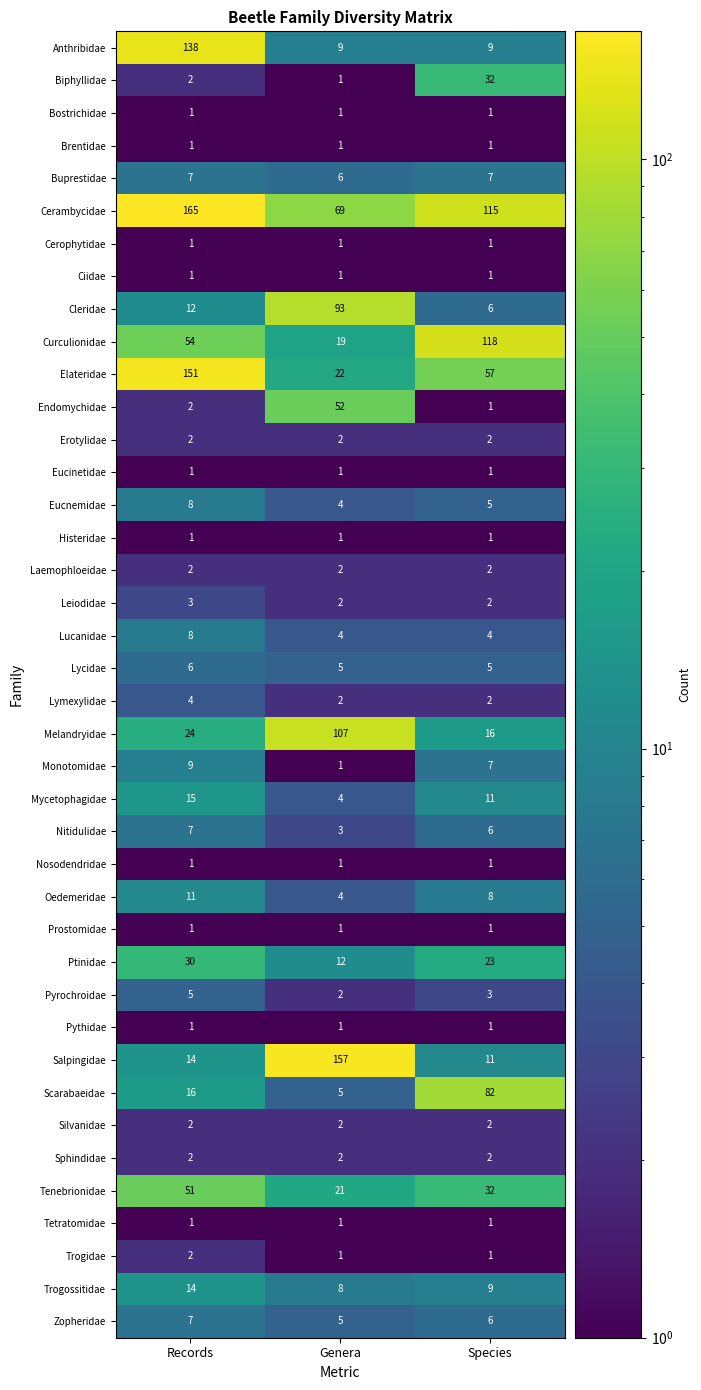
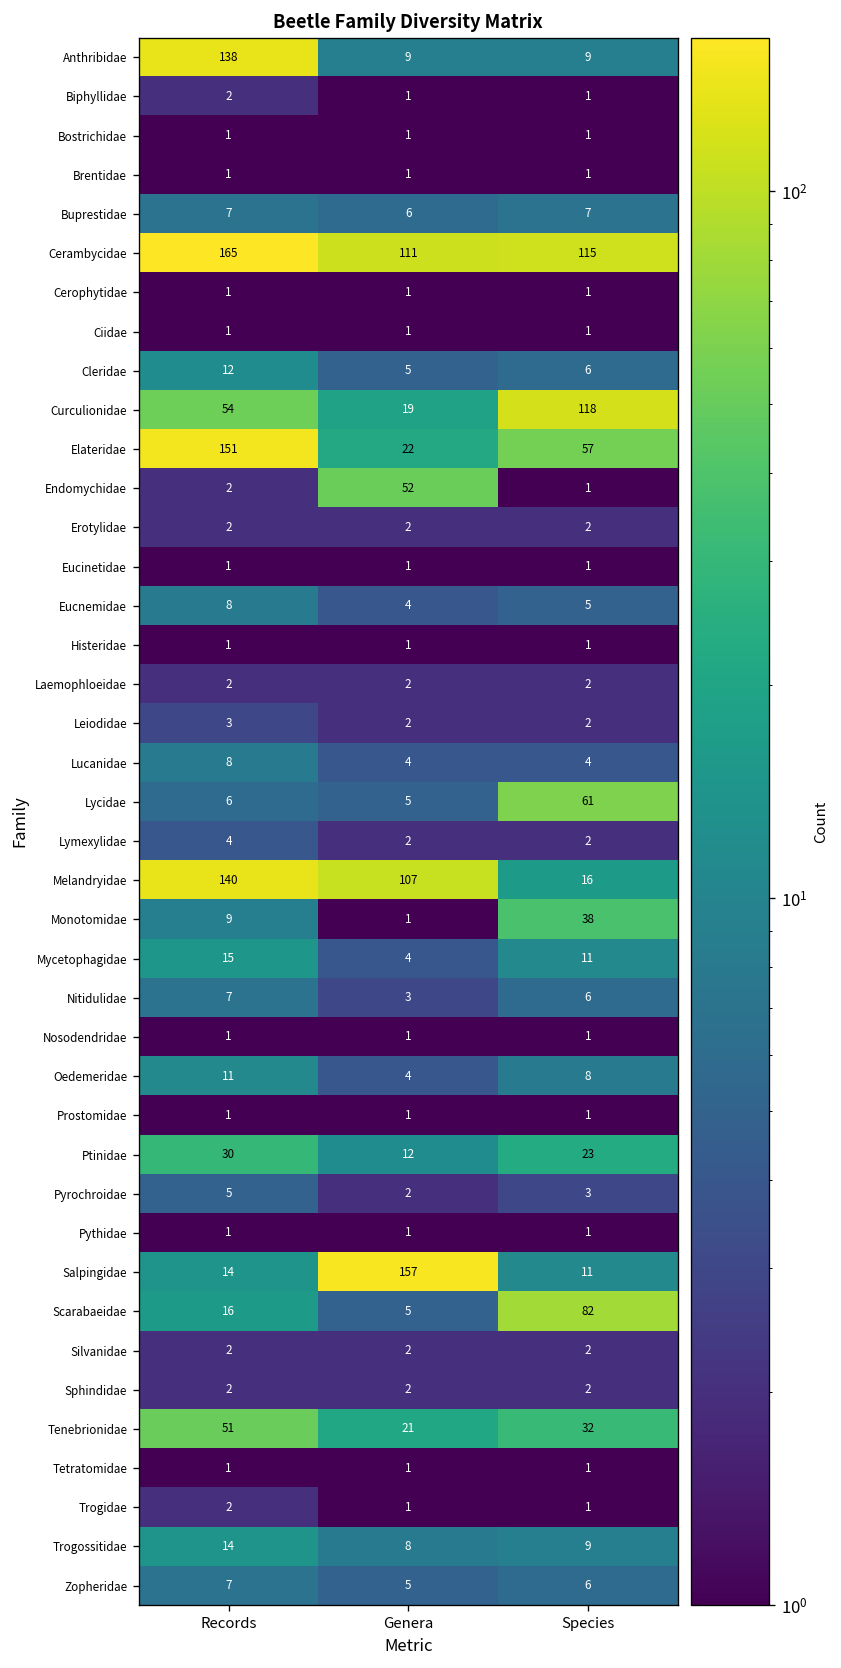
Biphyllidae, Species: 32 -> 1
Cerambycidae, Genera: 69 -> 111
Cleridae, Genera: 93 -> 5
Lycidae, Species: 5 -> 61
Melandryidae, Records: 24 -> 140
Monotomidae, Species: 7 -> 38
